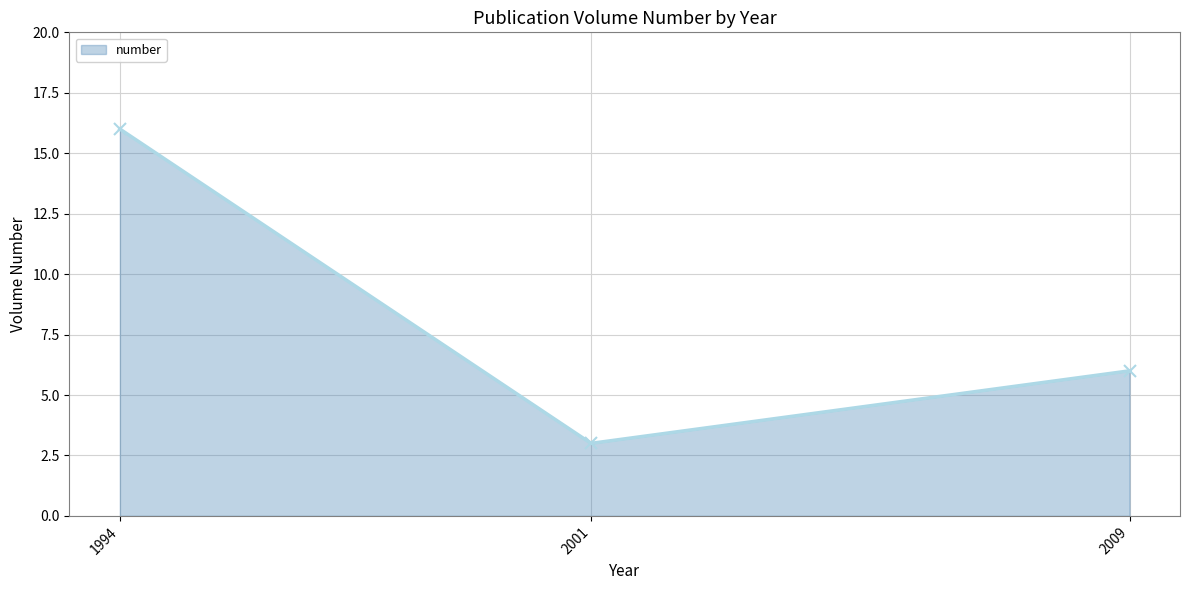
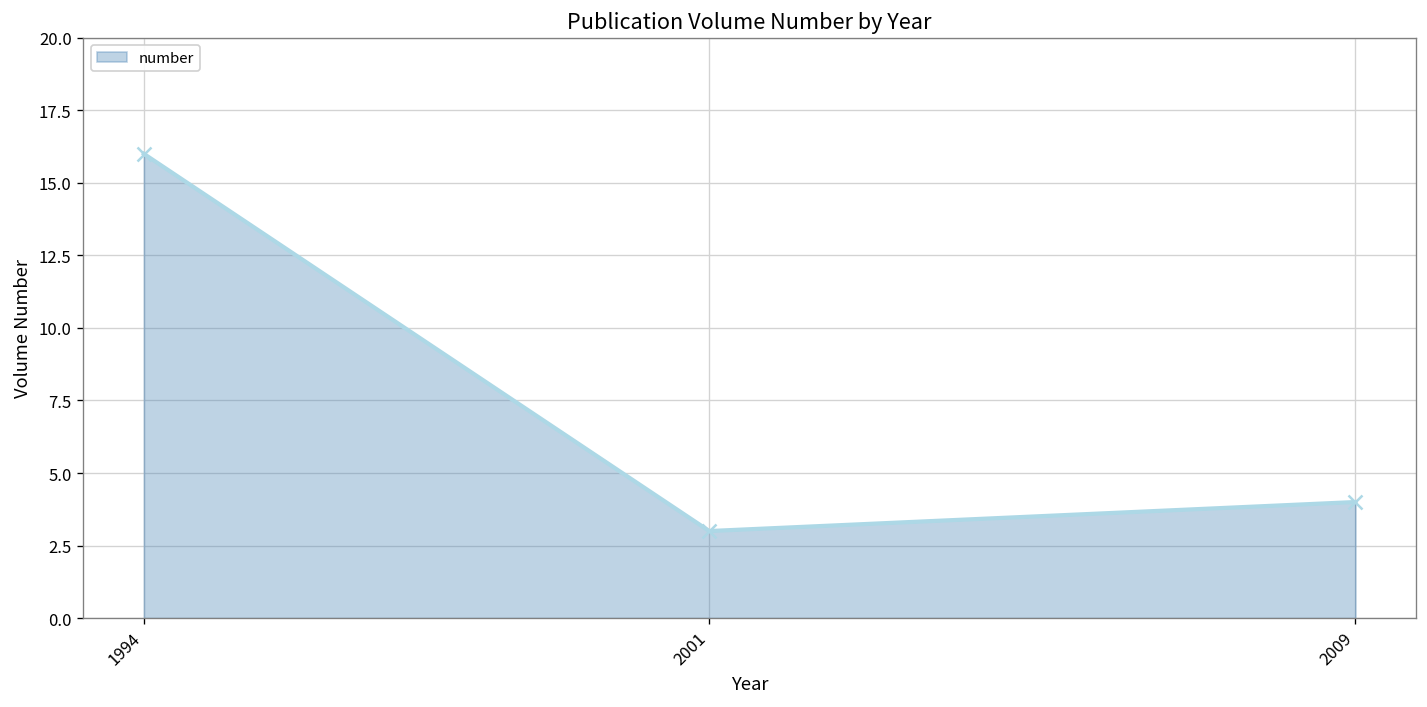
2009: 6 -> 4
